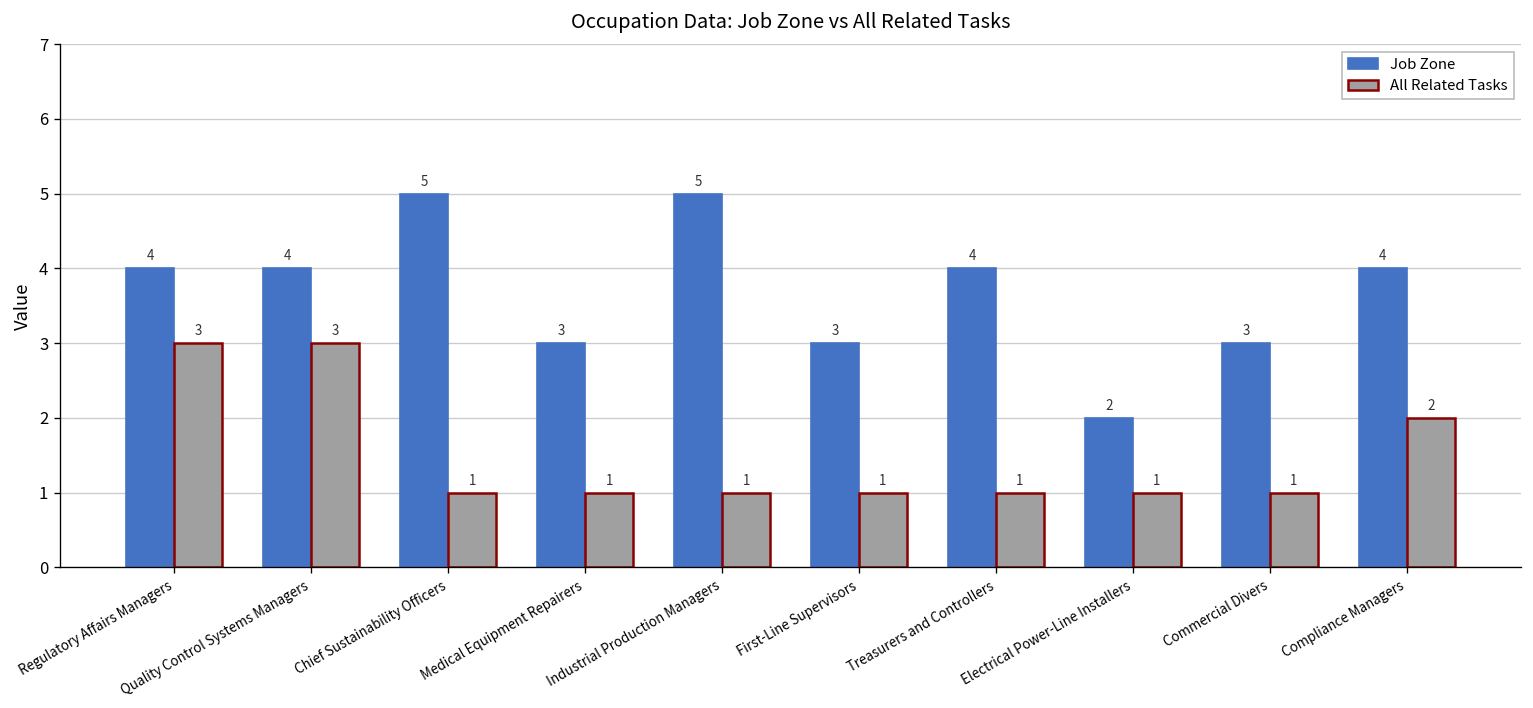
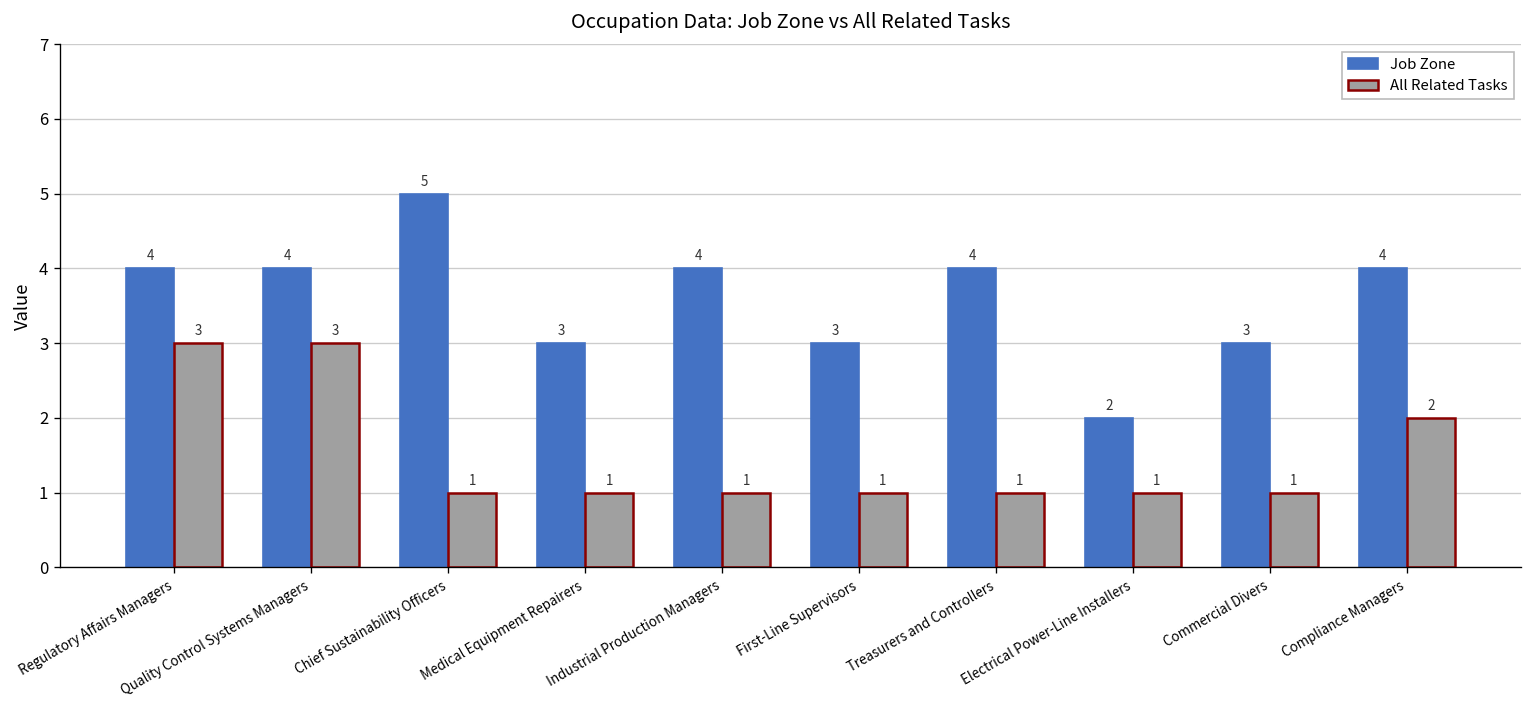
Job Zone, Industrial Production Managers: 5 -> 4
